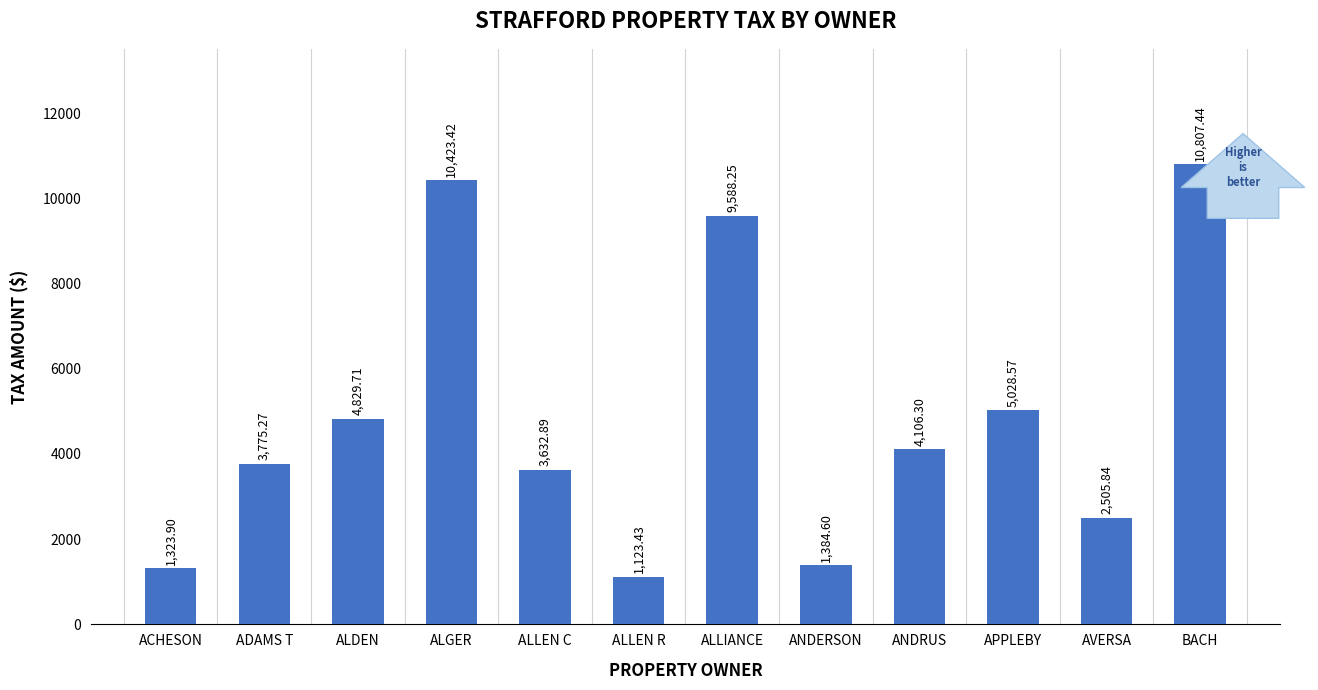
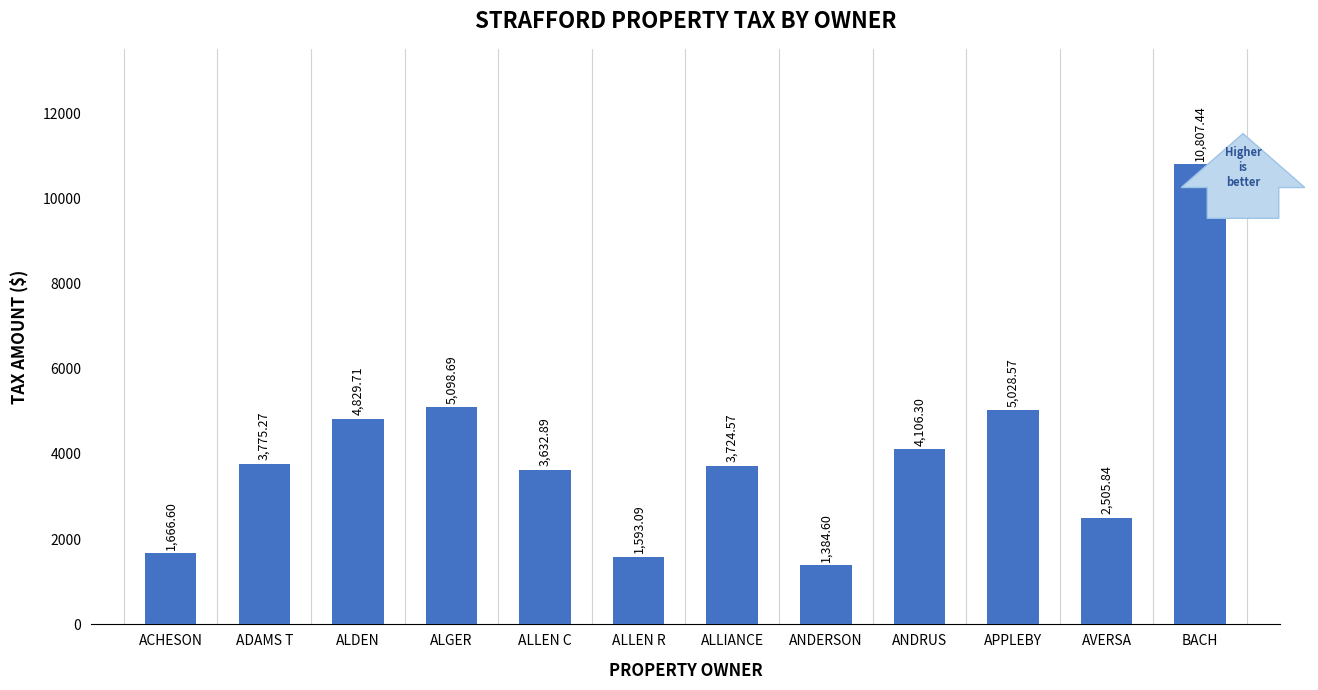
ACHESON: 1,323.90 -> 1,666.60
ALGER: 10,423.42 -> 5,098.69
ALLEN R: 1,123.43 -> 1,593.09
ALLIANCE: 9,588.25 -> 3,724.57
